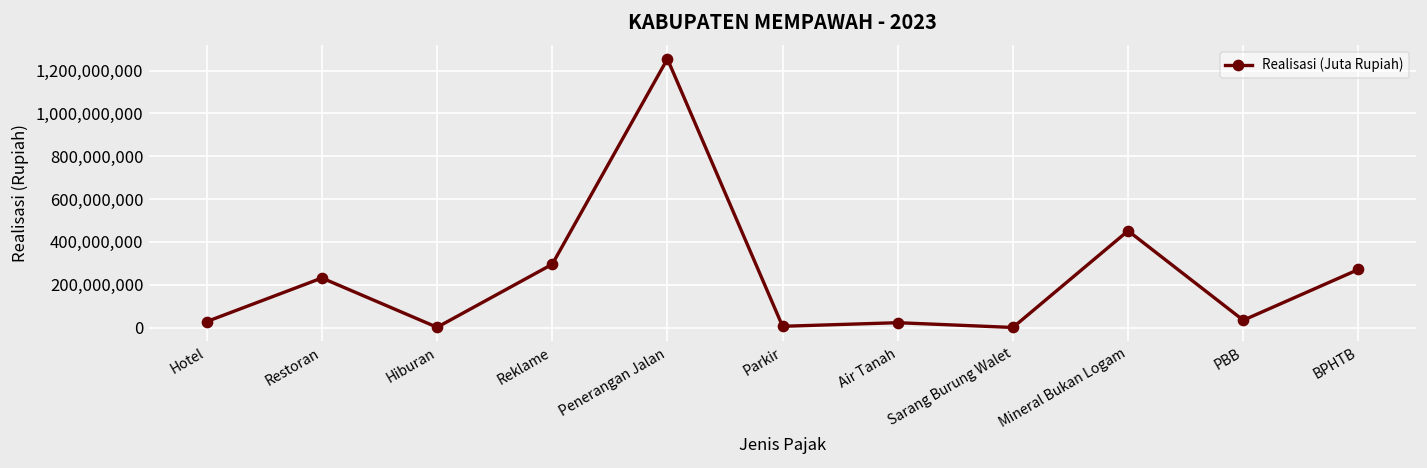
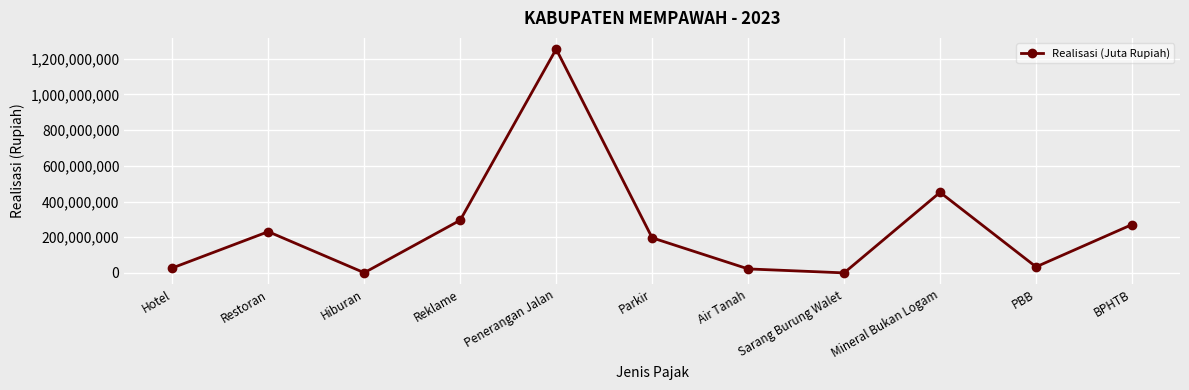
Parkir: 10,000,000 -> 200,000,000
